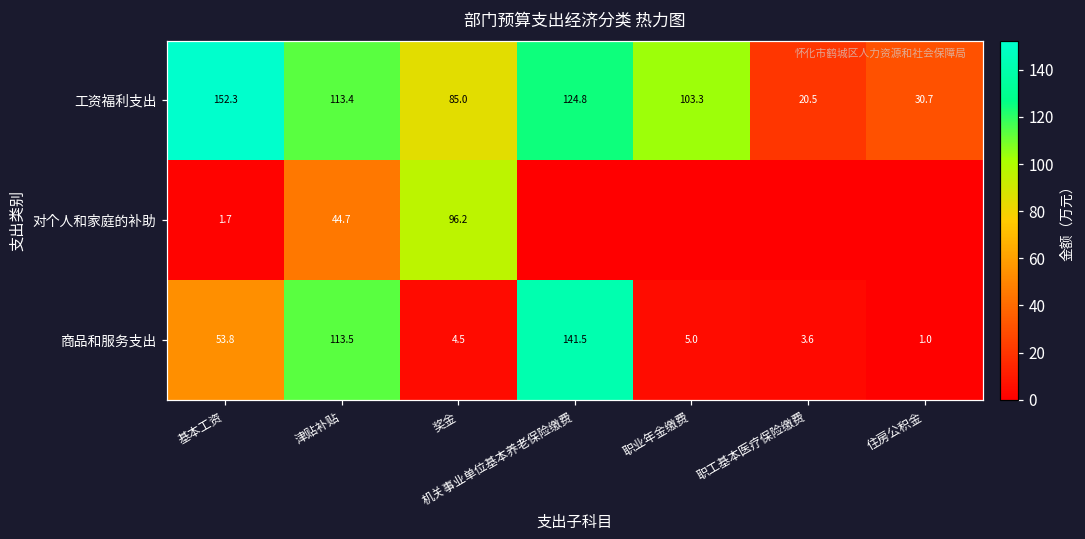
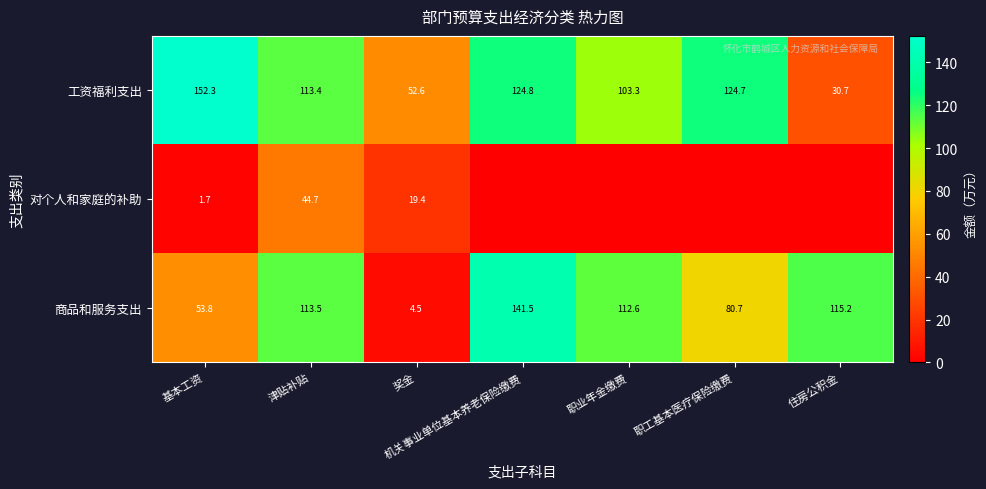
工资福利支出, 奖金: 85.0 -> 52.6
工资福利支出, 职工基本医疗保险缴费: 20.5 -> 124.7
对个人和家庭的补助, 奖金: 96.2 -> 19.4
商品和服务支出, 职业年金缴费: 5.0 -> 112.6
商品和服务支出, 职工基本医疗保险缴费: 3.6 -> 80.7
商品和服务支出, 住房公积金: 1.0 -> 115.2
